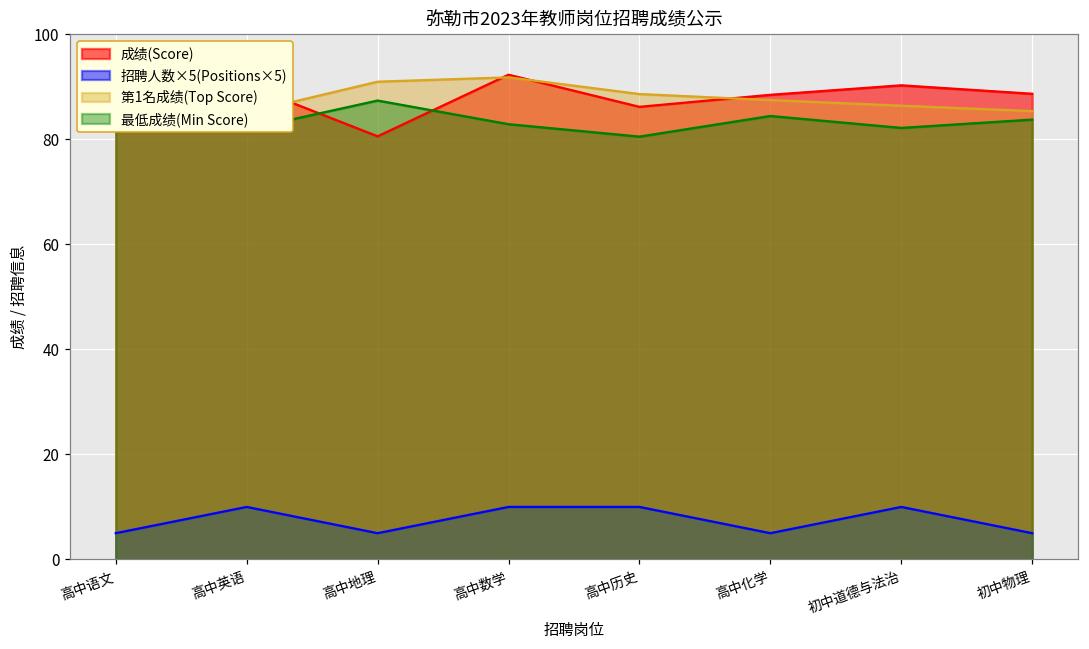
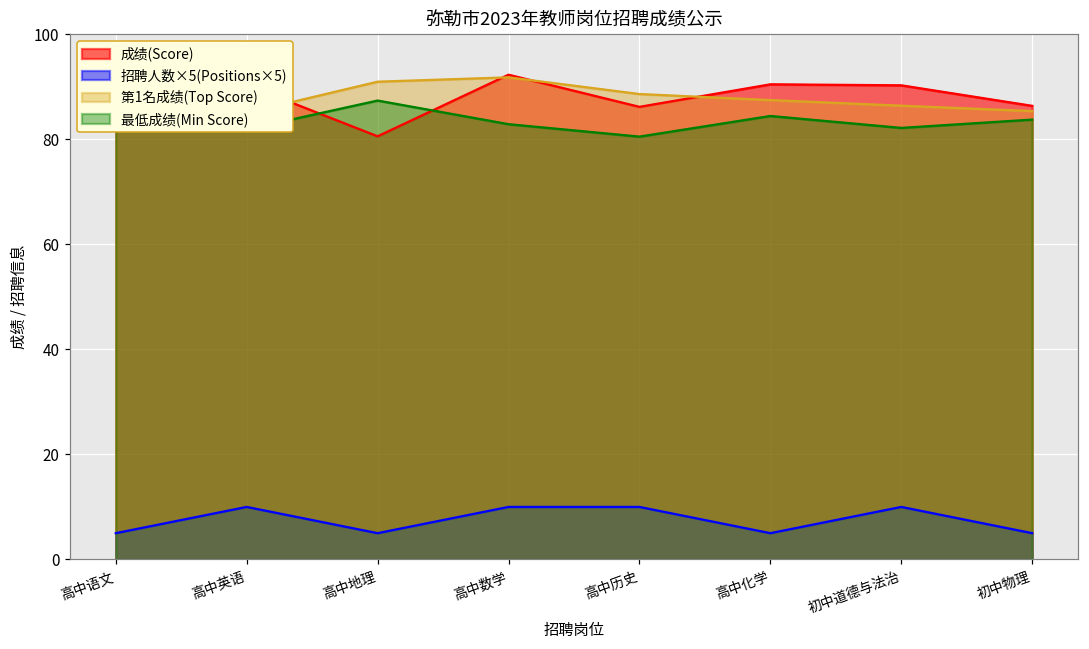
成绩(Score), 高中化学: 89 -> 91
成绩(Score), 初中物理: 89 -> 86
